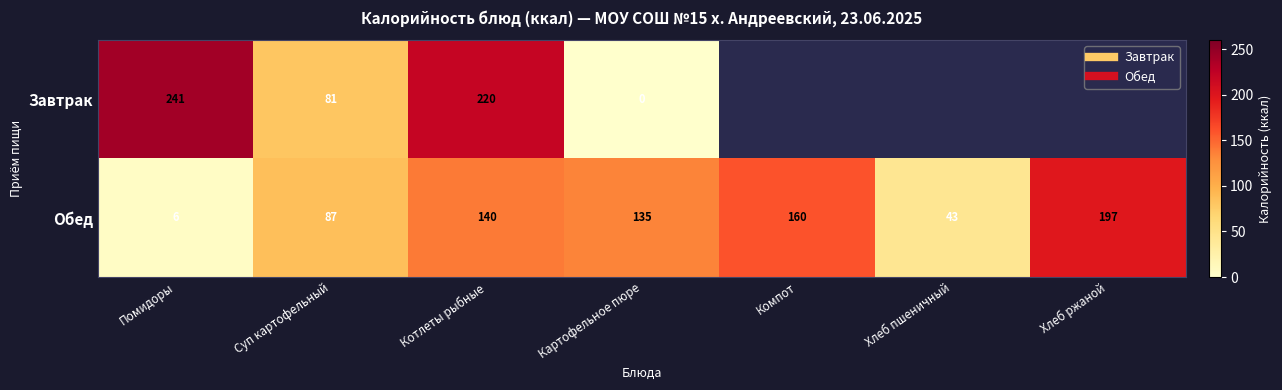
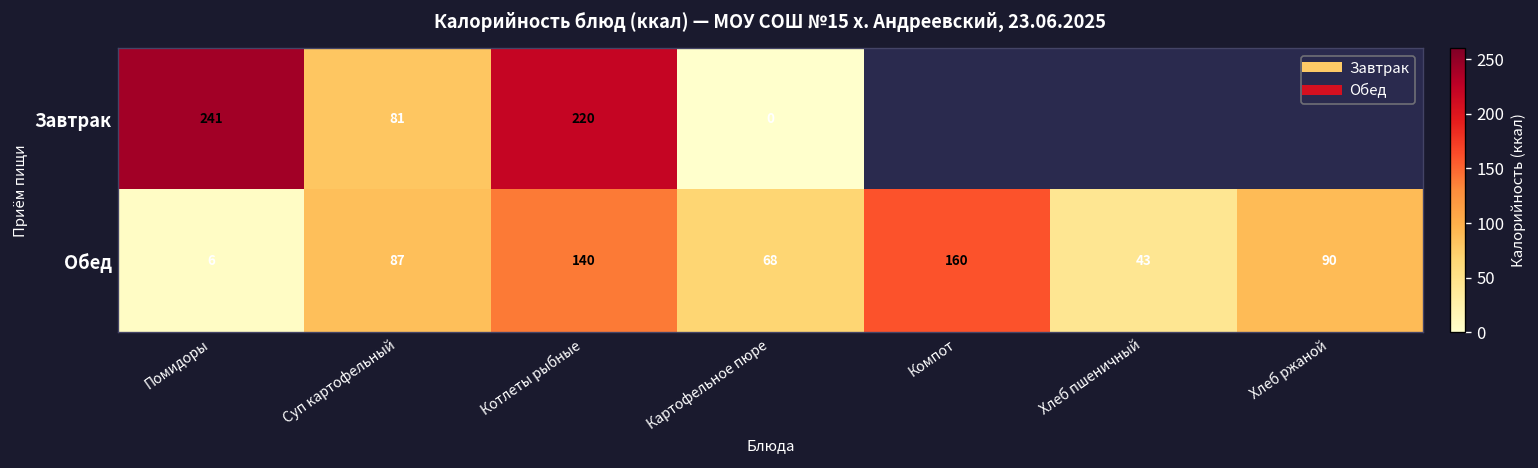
Обед, Картофельное пюре: 135 -> 68
Обед, Хлеб ржаной: 197 -> 90
